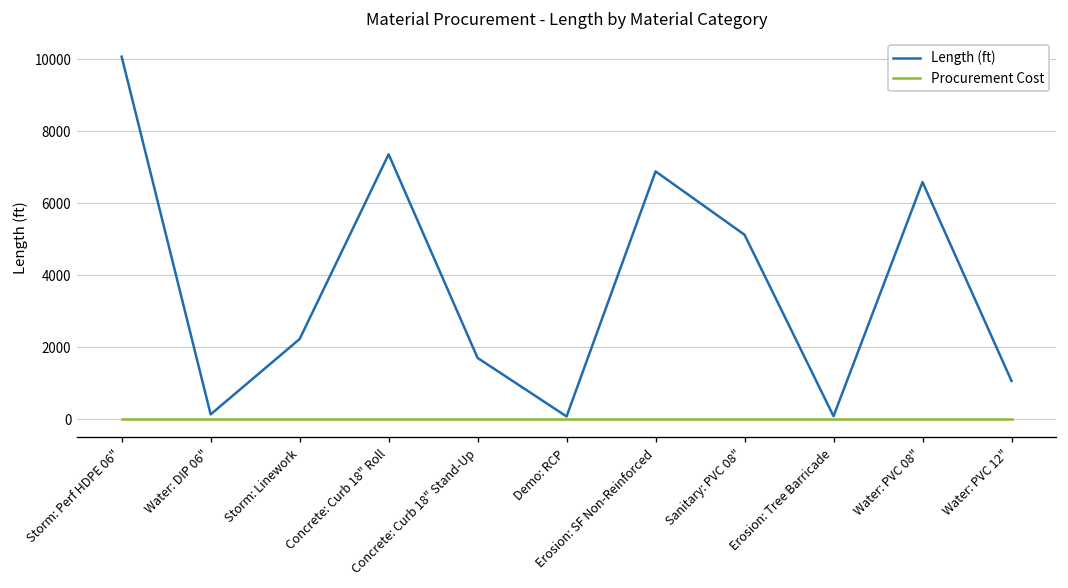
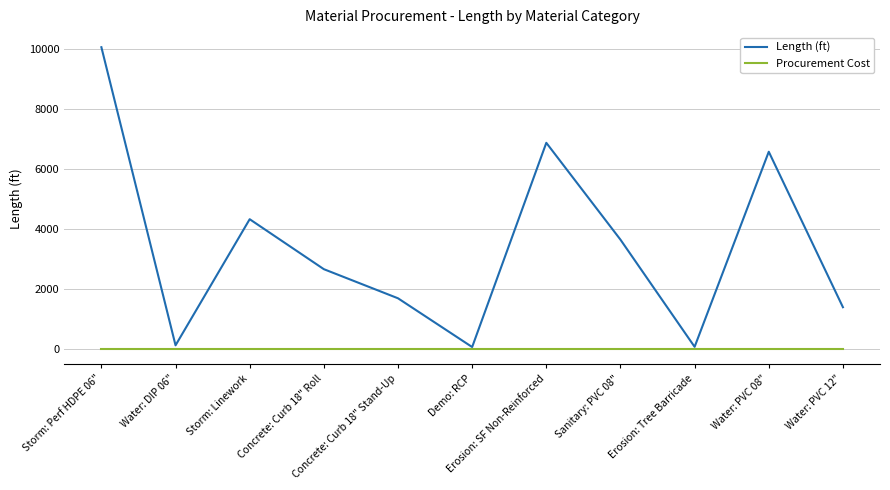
Length (ft), Storm: Linework: 2200 -> 4300
Length (ft), Concrete: Curb 18" Roll: 7400 -> 2700
Length (ft), Sanitary: PVC 08": 5100 -> 3700
Length (ft), Water: PVC 12": 1100 -> 1400
